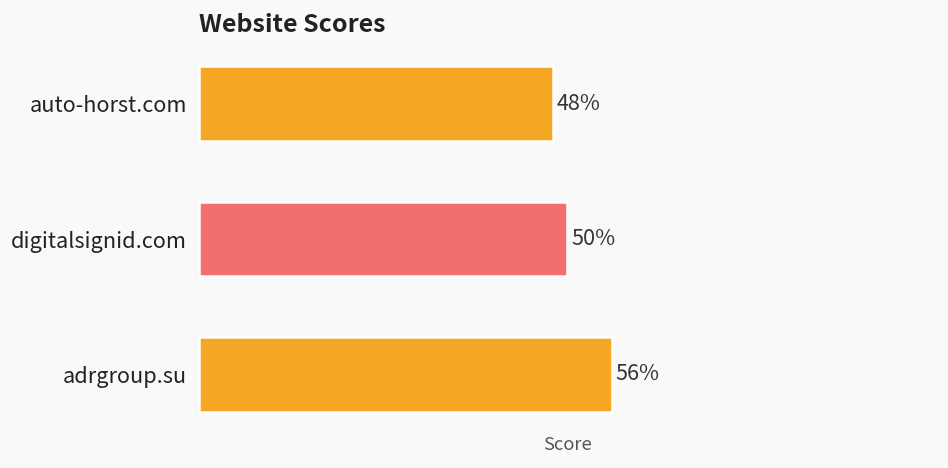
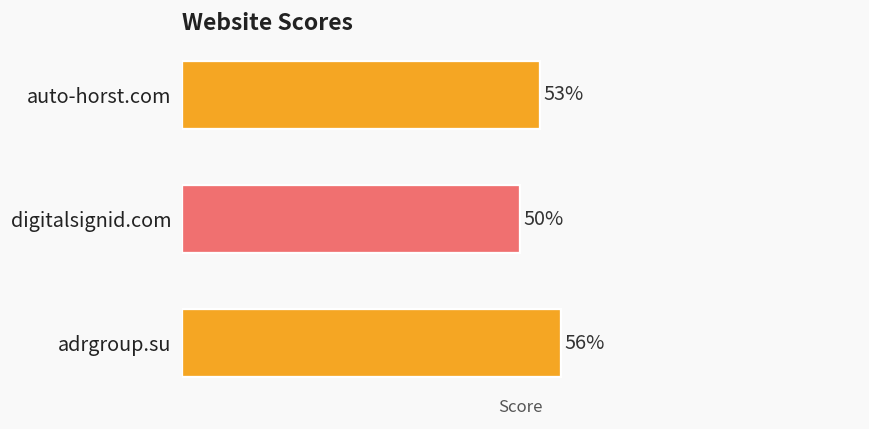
auto-horst.com: 48% -> 53%
